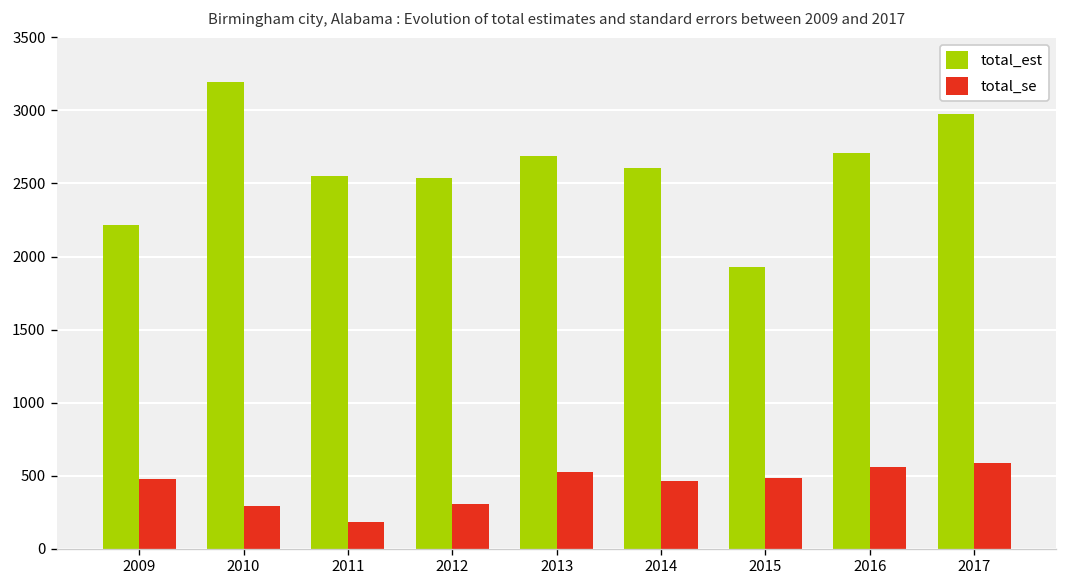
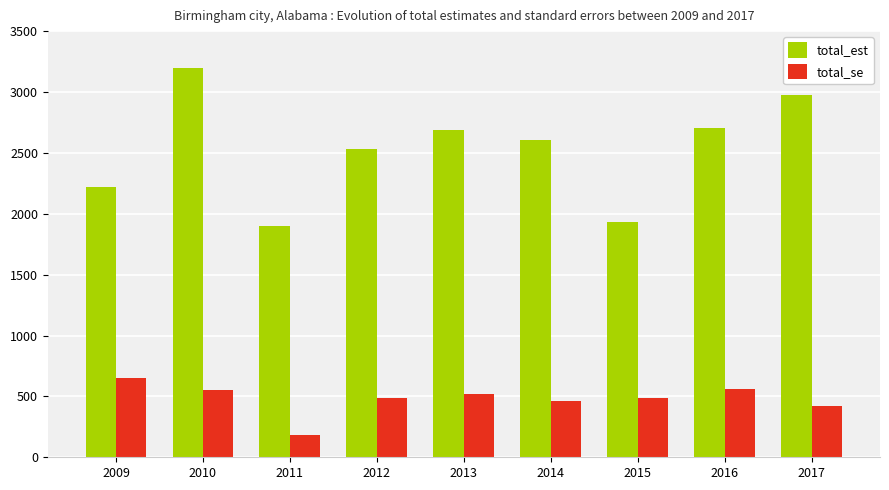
total_se, 2009: 480 -> 650
total_se, 2010: 290 -> 560
total_est, 2011: 2550 -> 1900
total_se, 2012: 300 -> 490
total_se, 2017: 590 -> 420
